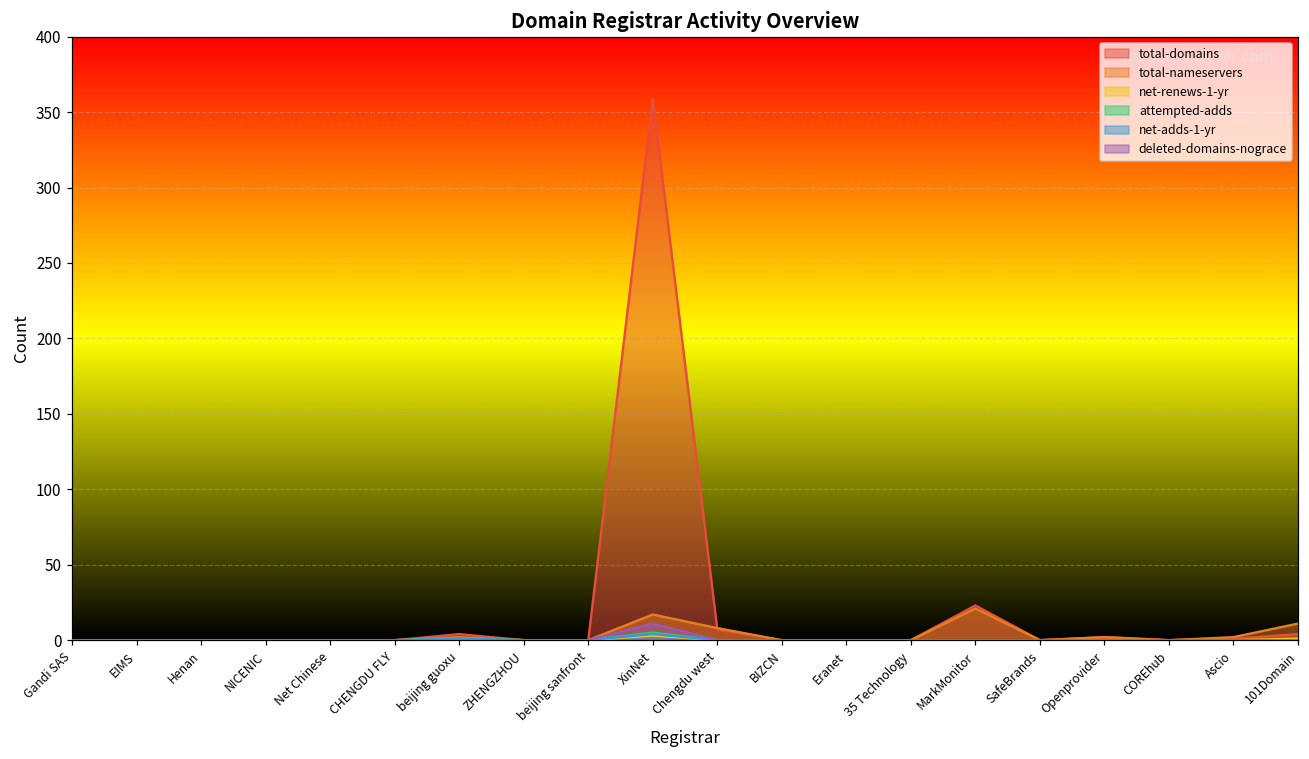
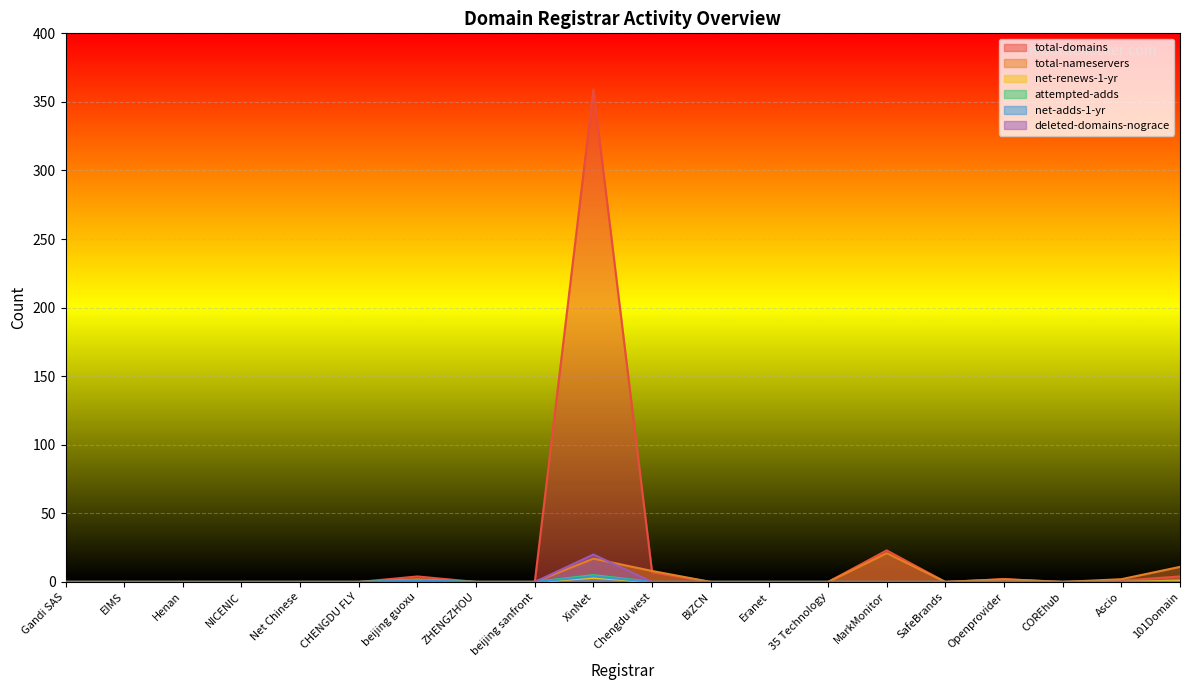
deleted-domains-nograce, XinNet: 11 -> 20
